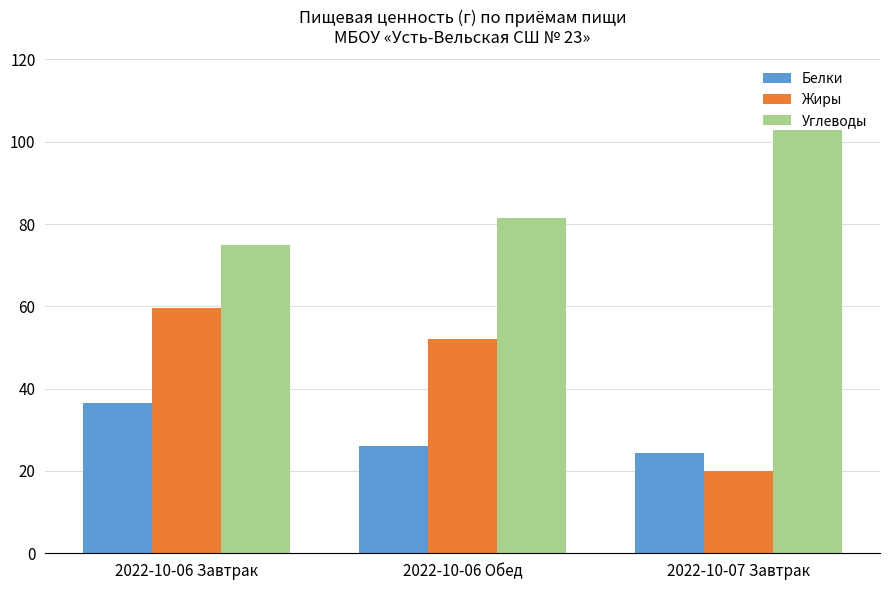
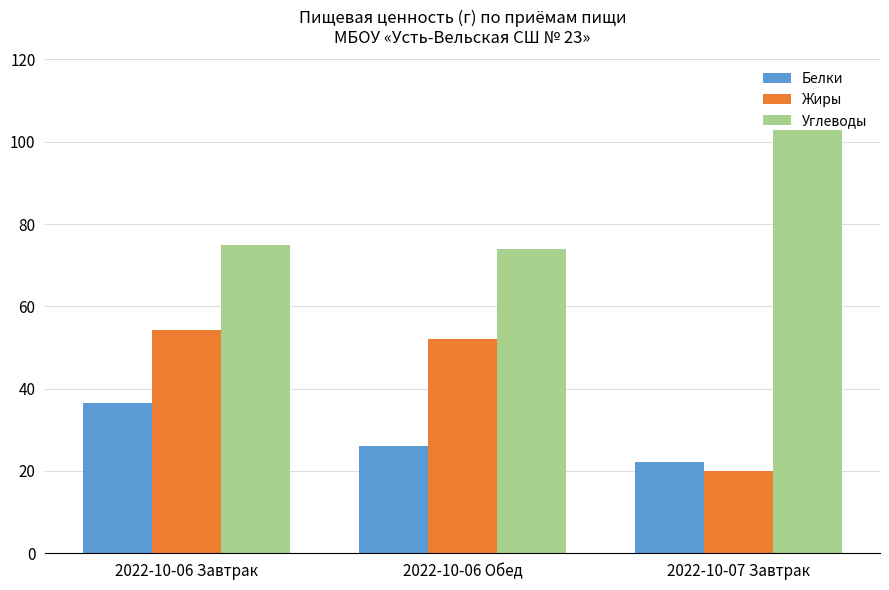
Жиры, 2022-10-06 Завтрак: 60 -> 54
Углеводы, 2022-10-06 Обед: 81 -> 74
Белки, 2022-10-07 Завтрак: 24 -> 22
